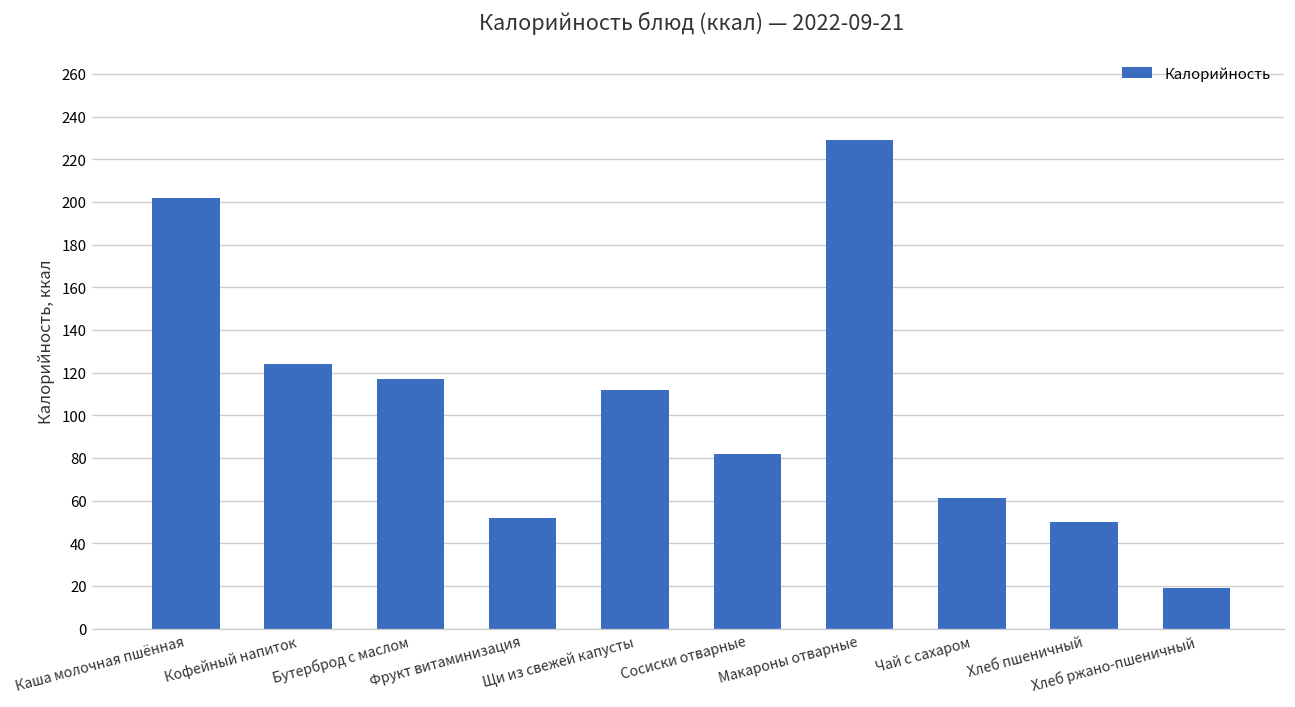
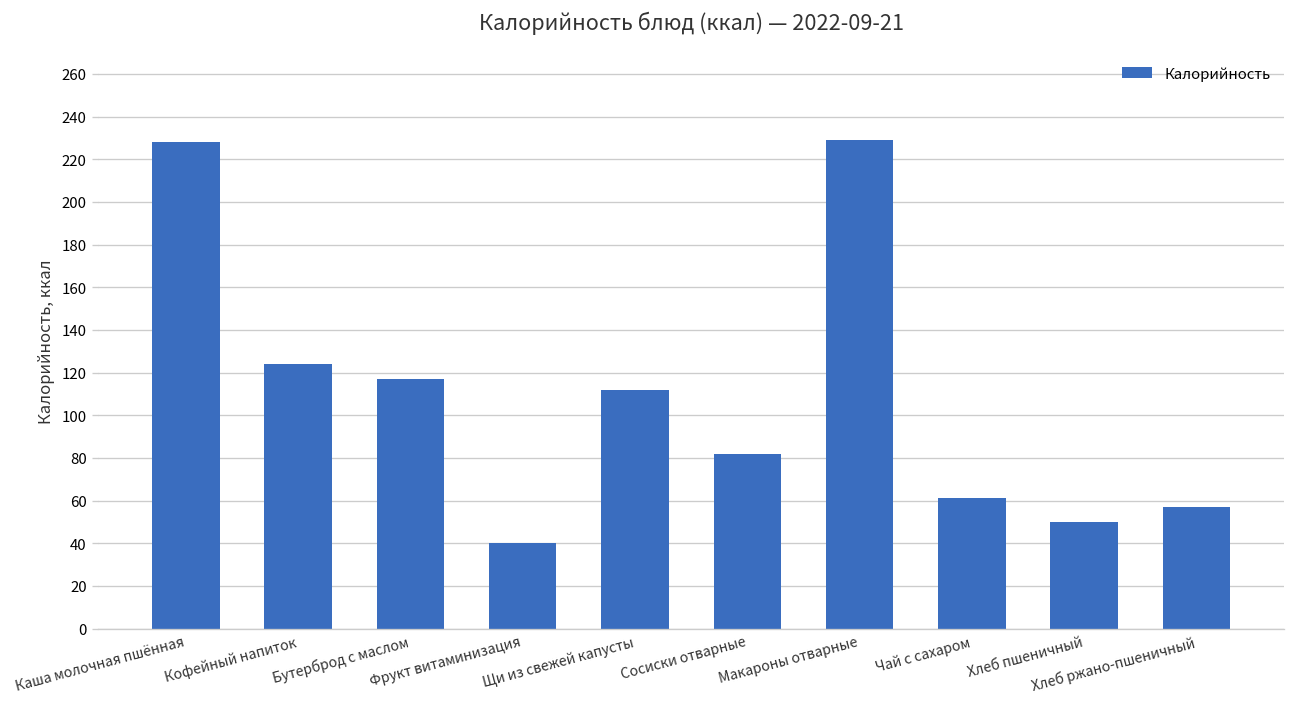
Каша молочная пшённая: 202 -> 228
Фрукт витаминизация: 52 -> 40
Хлеб ржано-пшеничный: 19 -> 57
